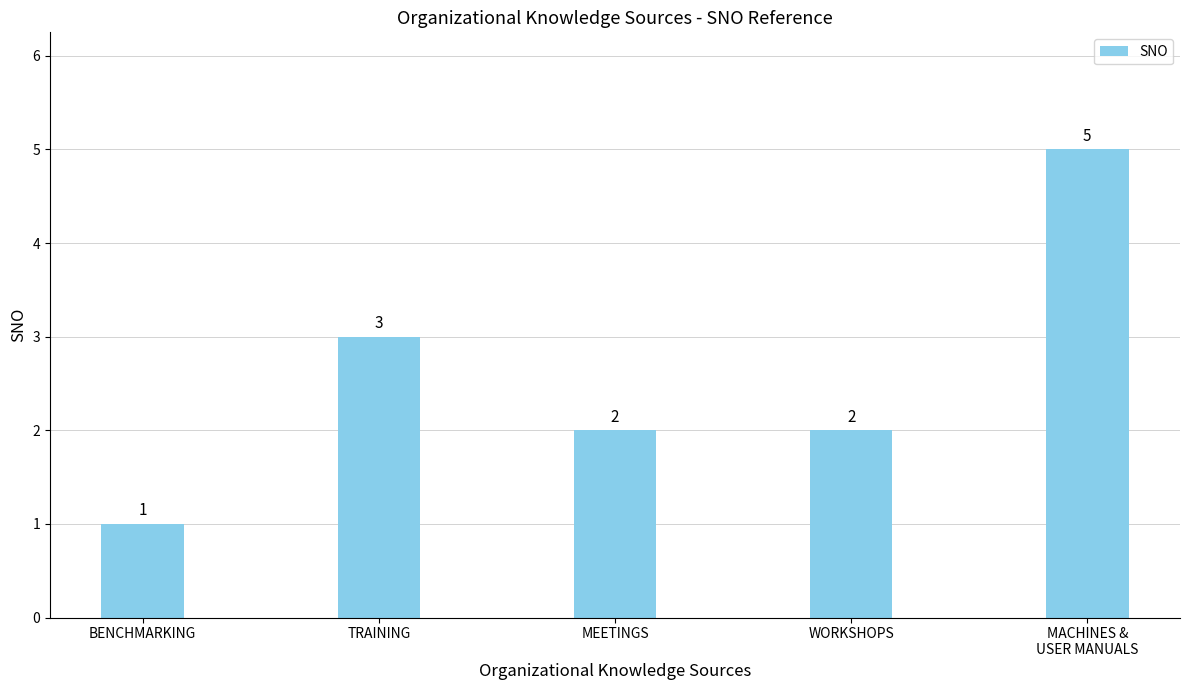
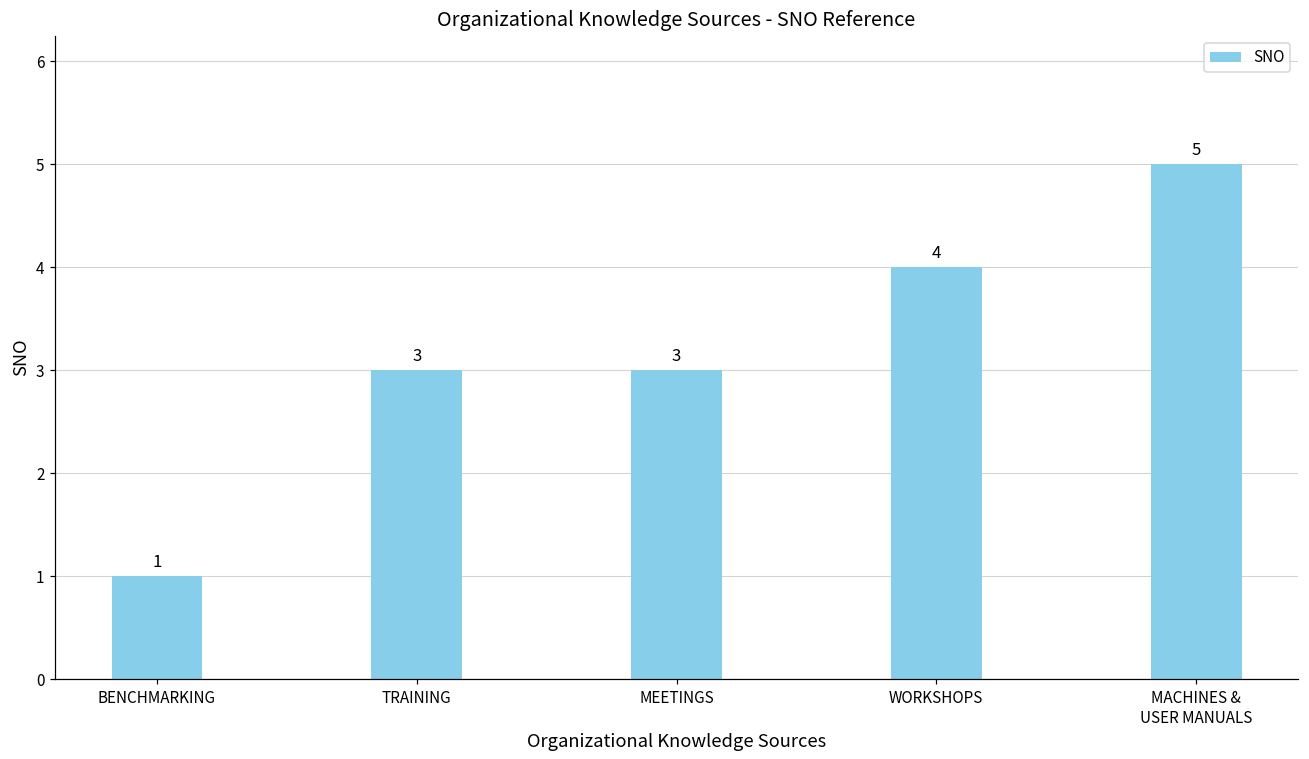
MEETINGS: 2 -> 3
WORKSHOPS: 2 -> 4
